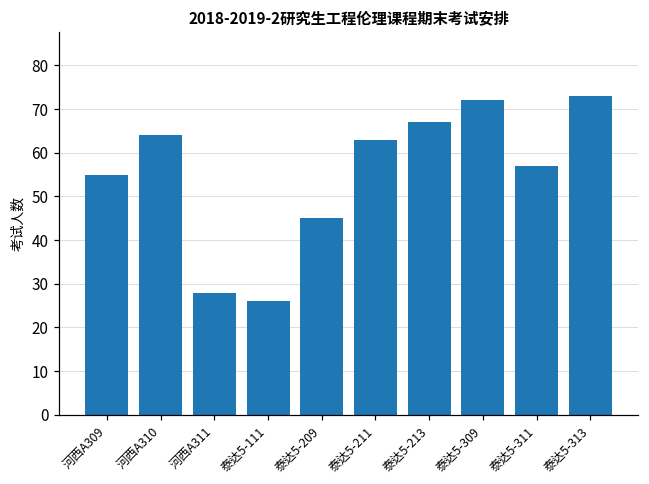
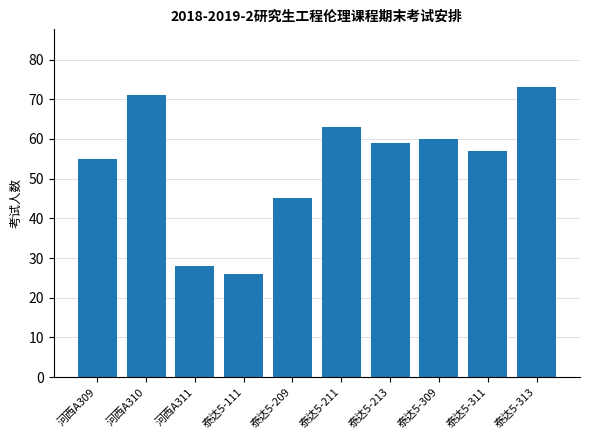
河西A310: 64 -> 71
泰达5-213: 67 -> 59
泰达5-309: 72 -> 60
